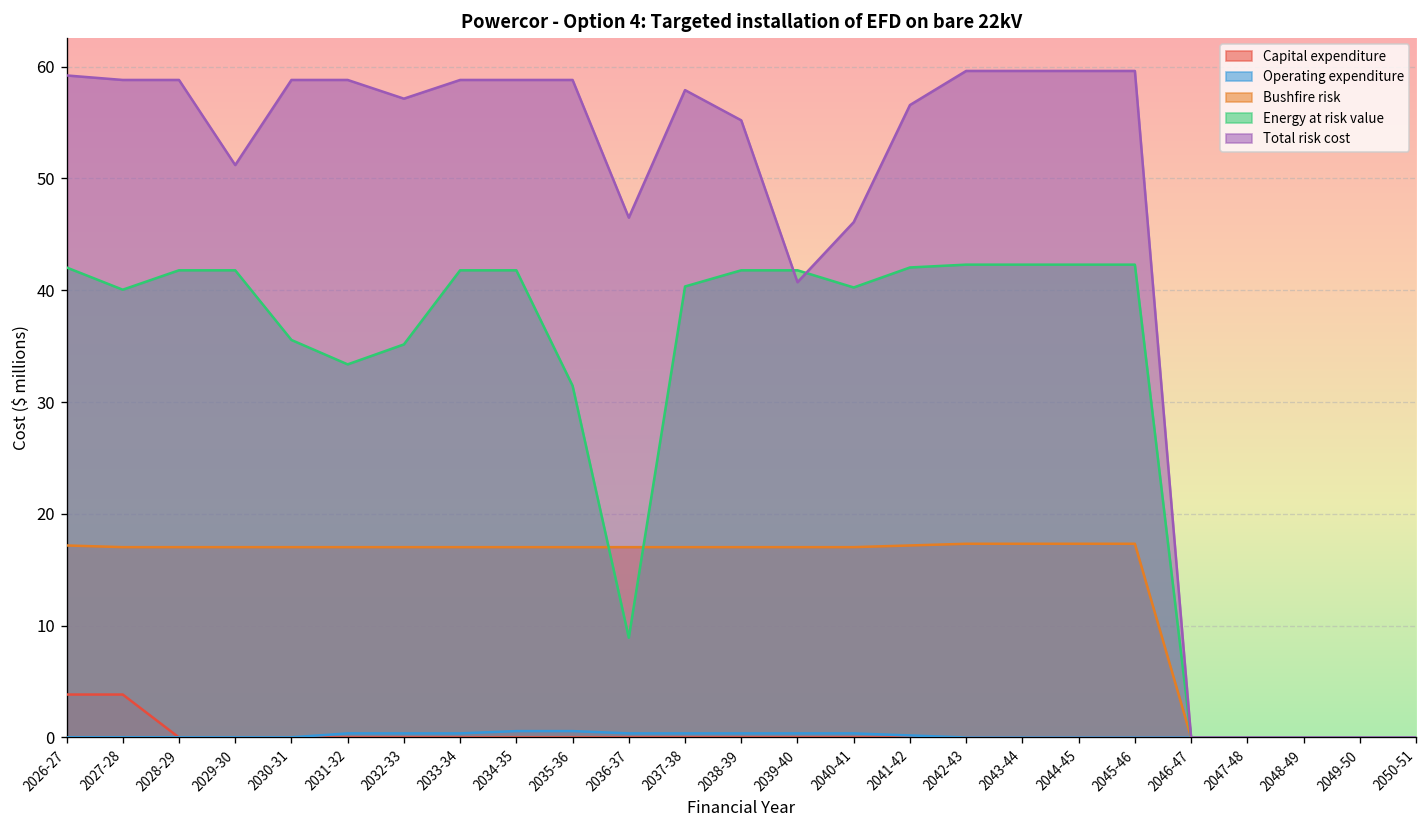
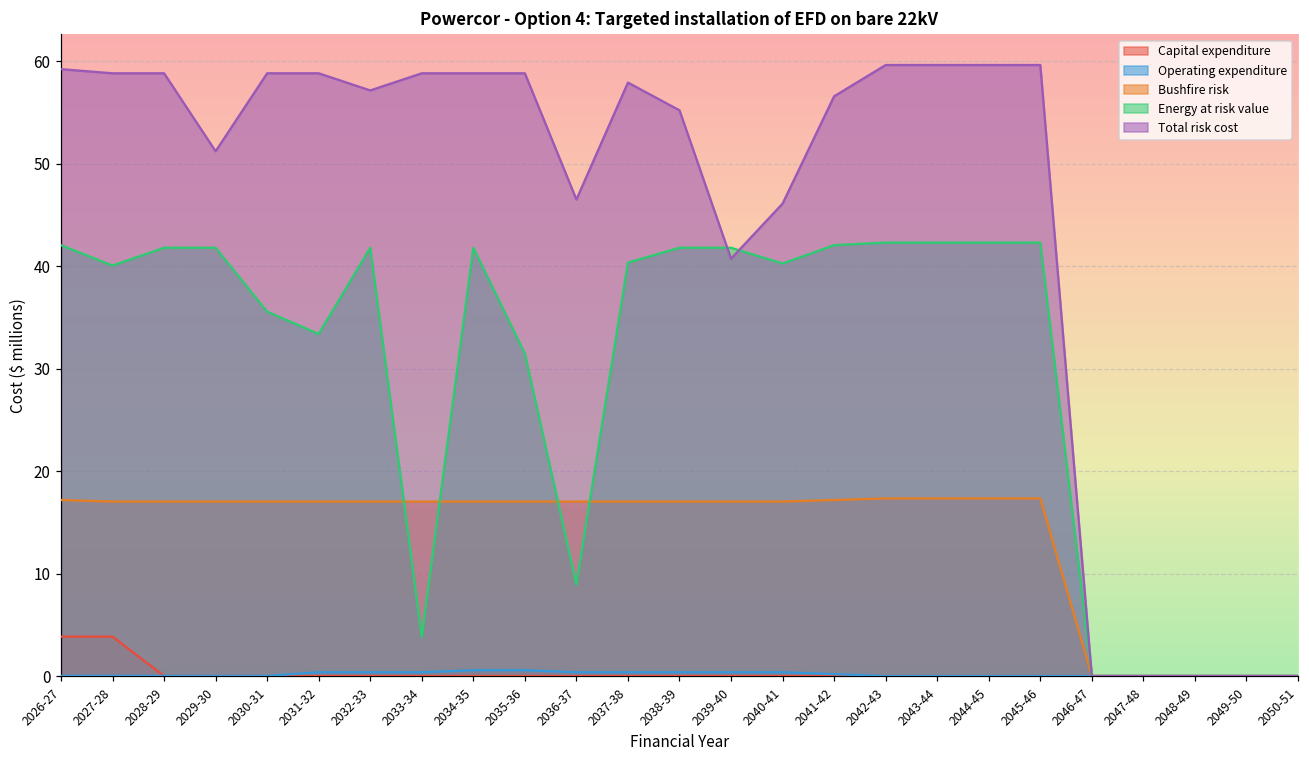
Energy at risk value, 2032-33: 35 -> 42
Energy at risk value, 2033-34: 42 -> 4
